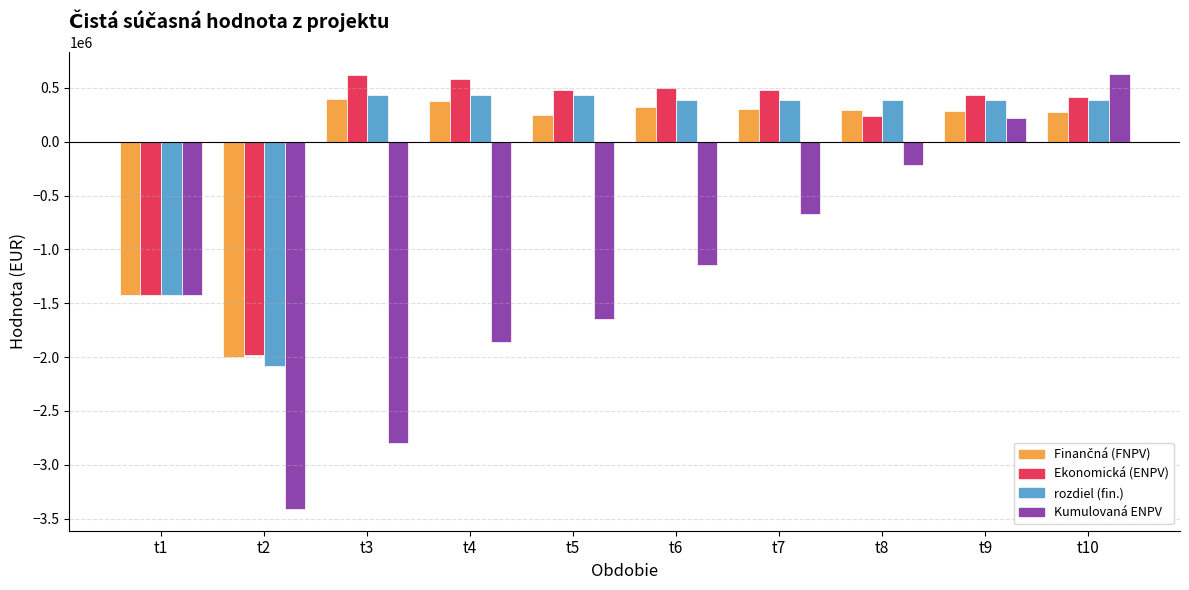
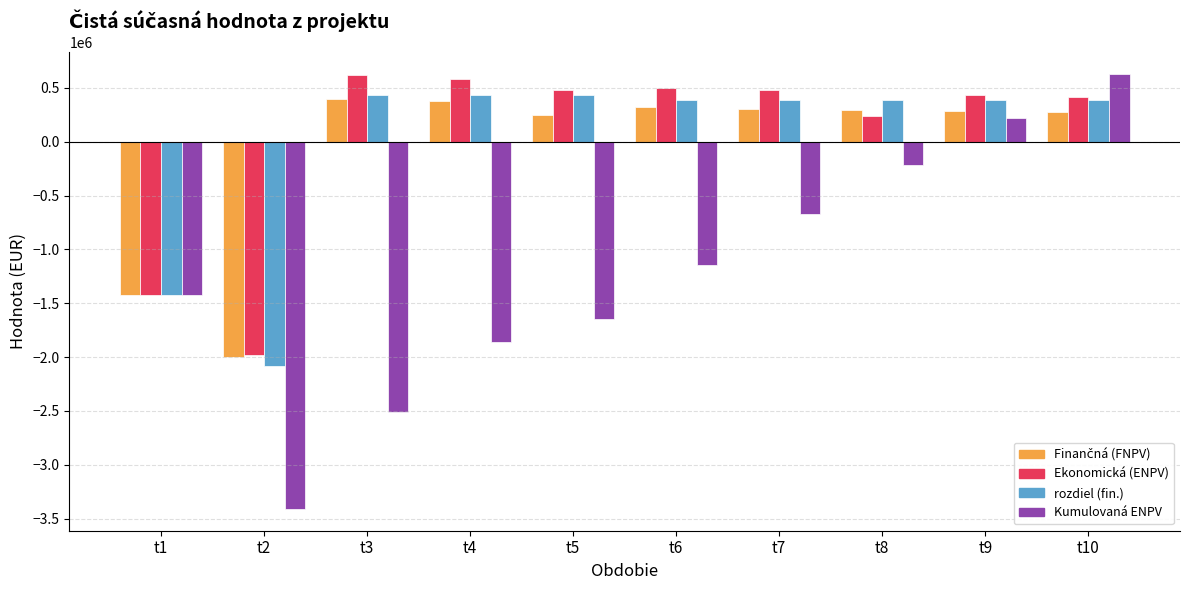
Kumulovaná ENPV, t3: -2790000 -> -2510000
